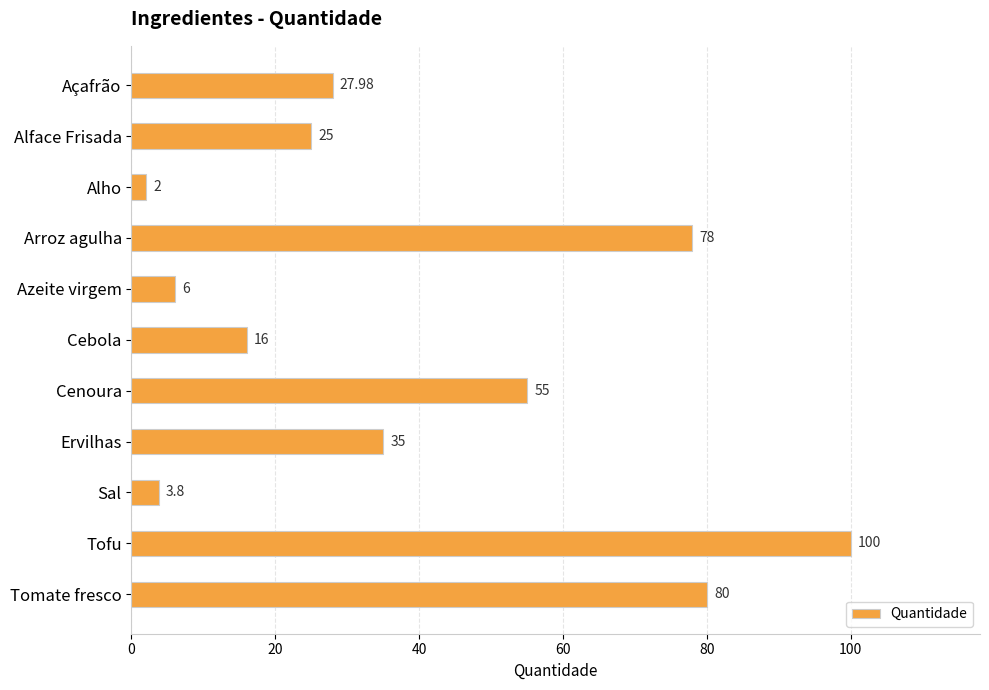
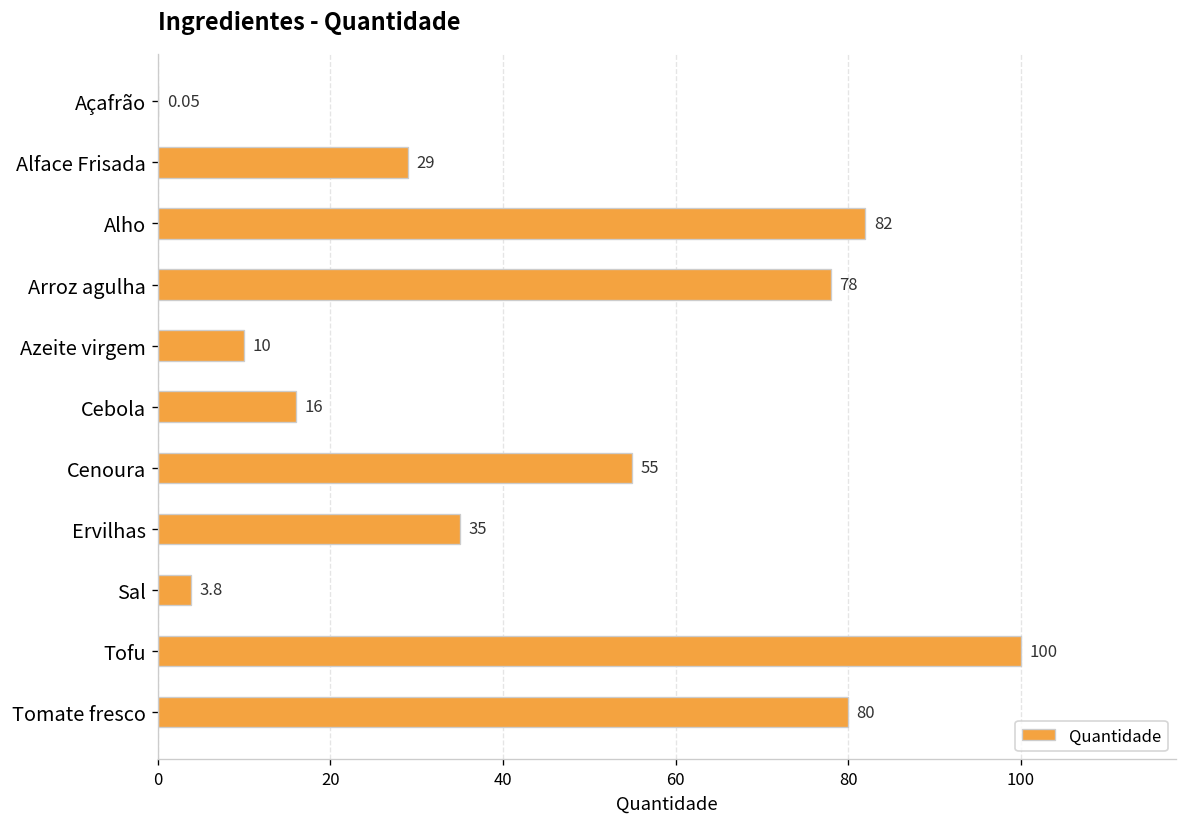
Açafrão: 27.98 -> 0.05
Alface Frisada: 25 -> 29
Alho: 2 -> 82
Azeite virgem: 6 -> 10
